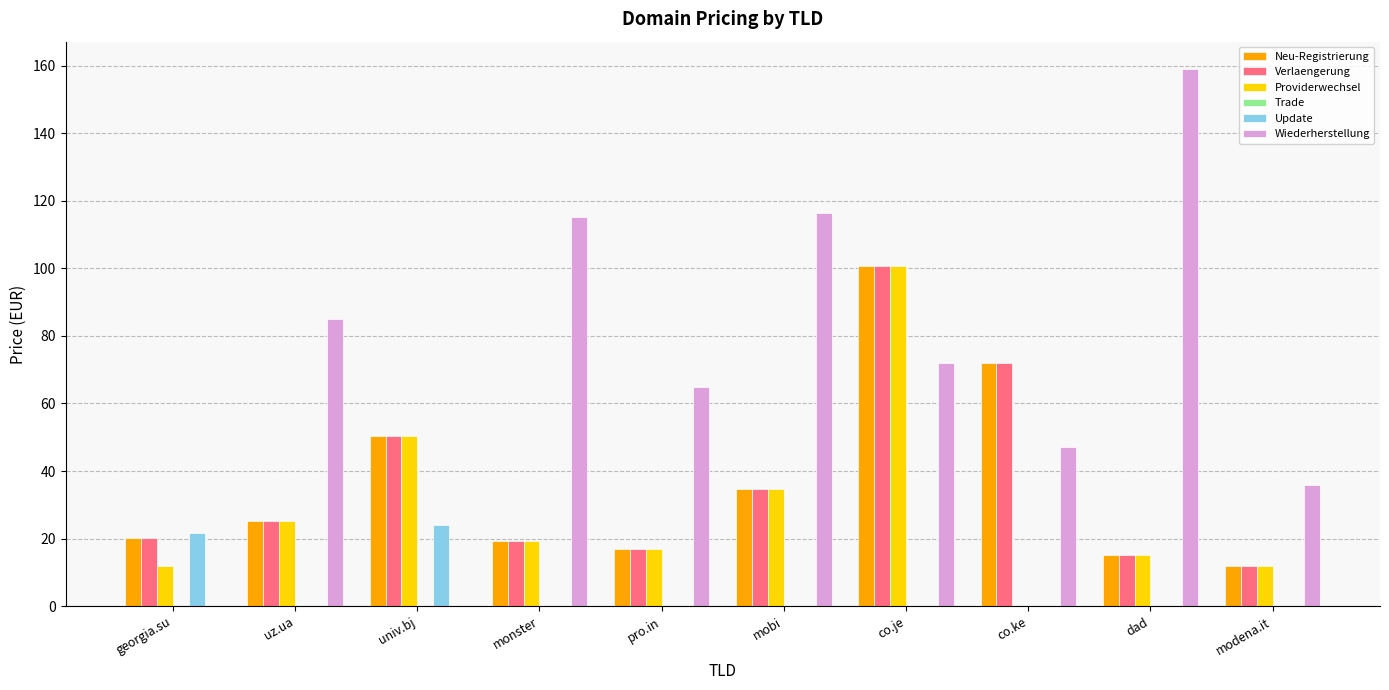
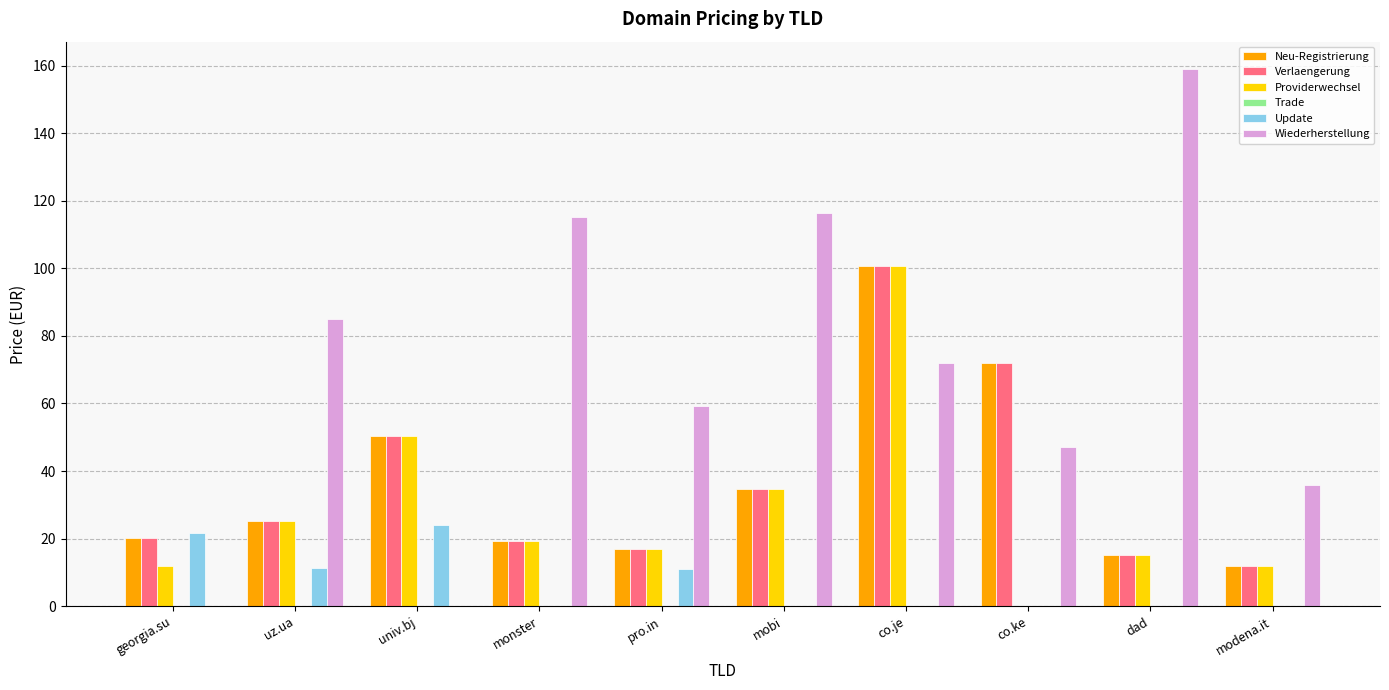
Update, uz.ua: 0 -> 11
Update, pro.in: 0 -> 11
Wiederherstellung, pro.in: 65 -> 59
